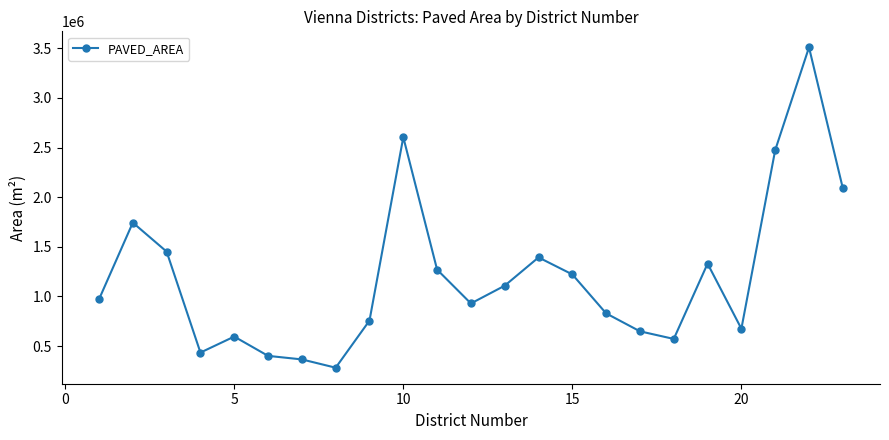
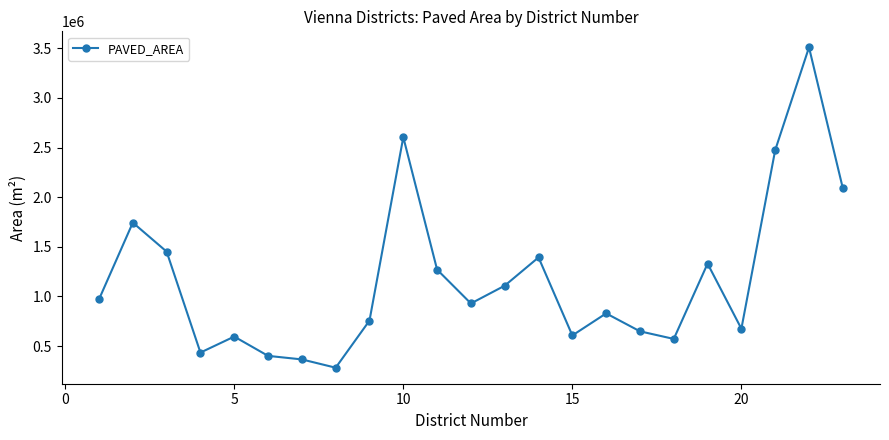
15: 1200000 -> 600000
